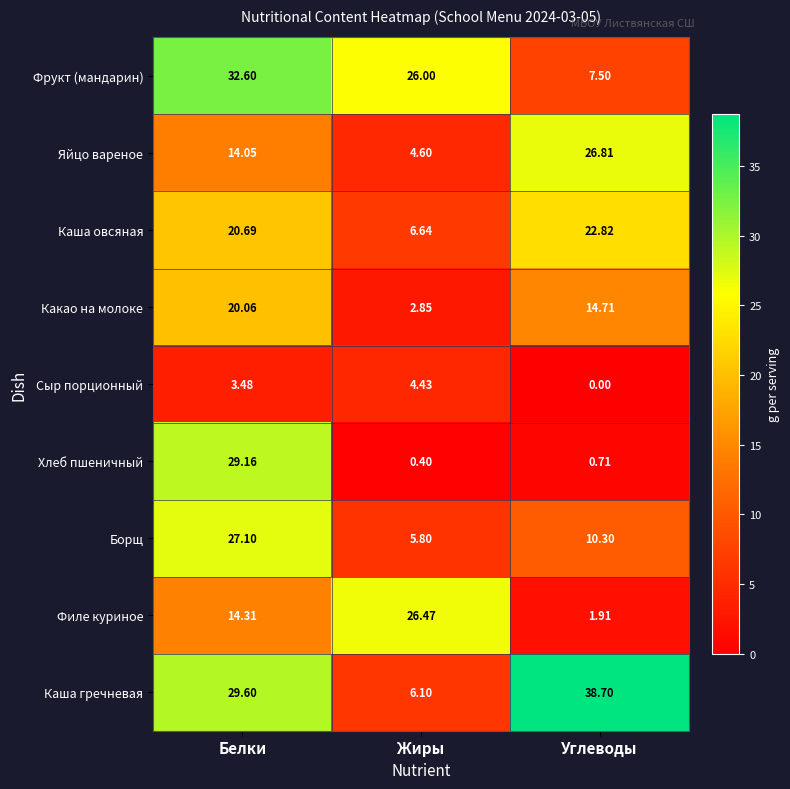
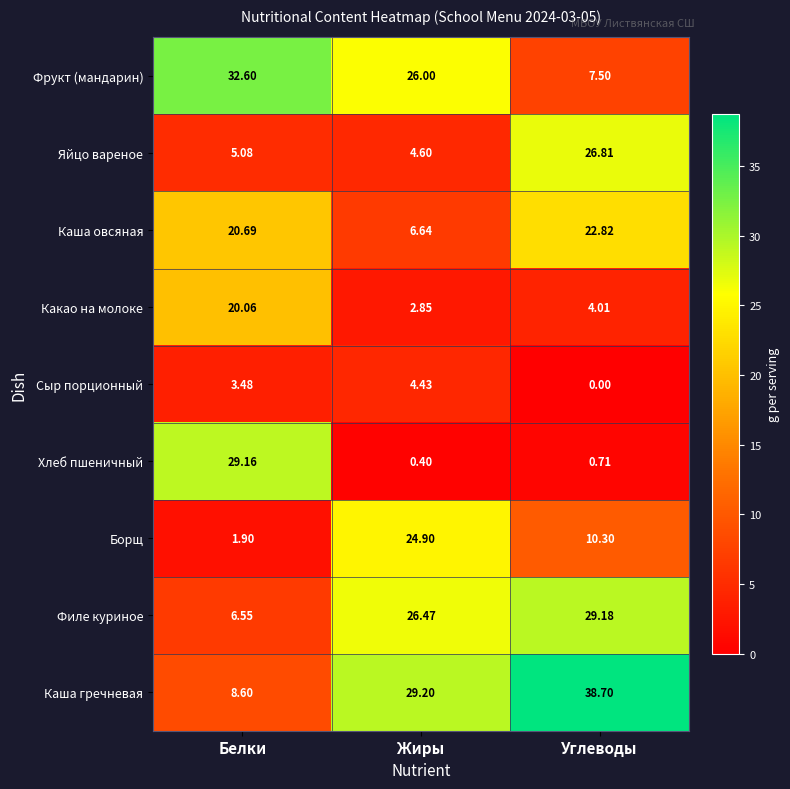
Яйцо вареное, Белки: 14.05 -> 5.08
Какао на молоке, Углеводы: 14.71 -> 4.01
Борщ, Белки: 27.10 -> 1.90
Борщ, Жиры: 5.80 -> 24.90
Филе куриное, Белки: 14.31 -> 6.55
Филе куриное, Углеводы: 1.91 -> 29.18
Каша гречневая, Белки: 29.60 -> 8.60
Каша гречневая, Жиры: 6.10 -> 29.20
